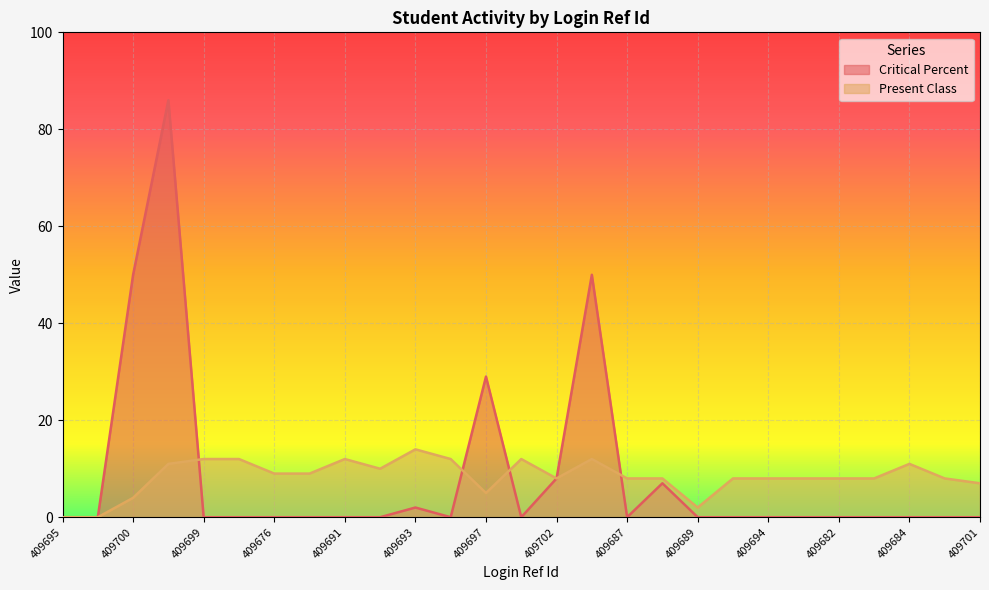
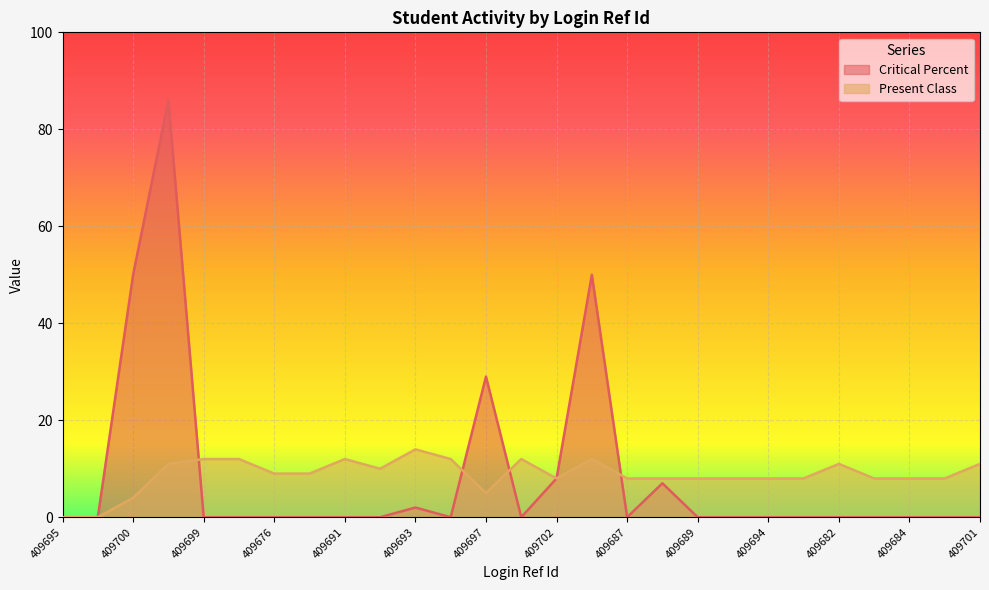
Present Class, 409689: 2 -> 8
Present Class, 409682: 8 -> 11
Present Class, 409684: 11 -> 8
Present Class, 409701: 7 -> 11
